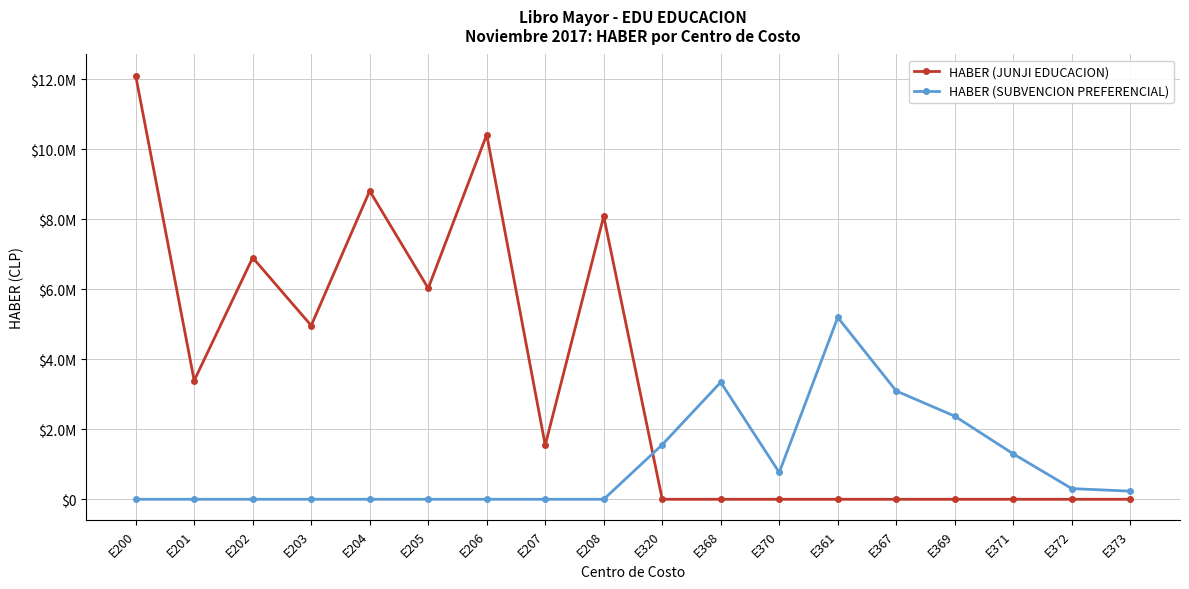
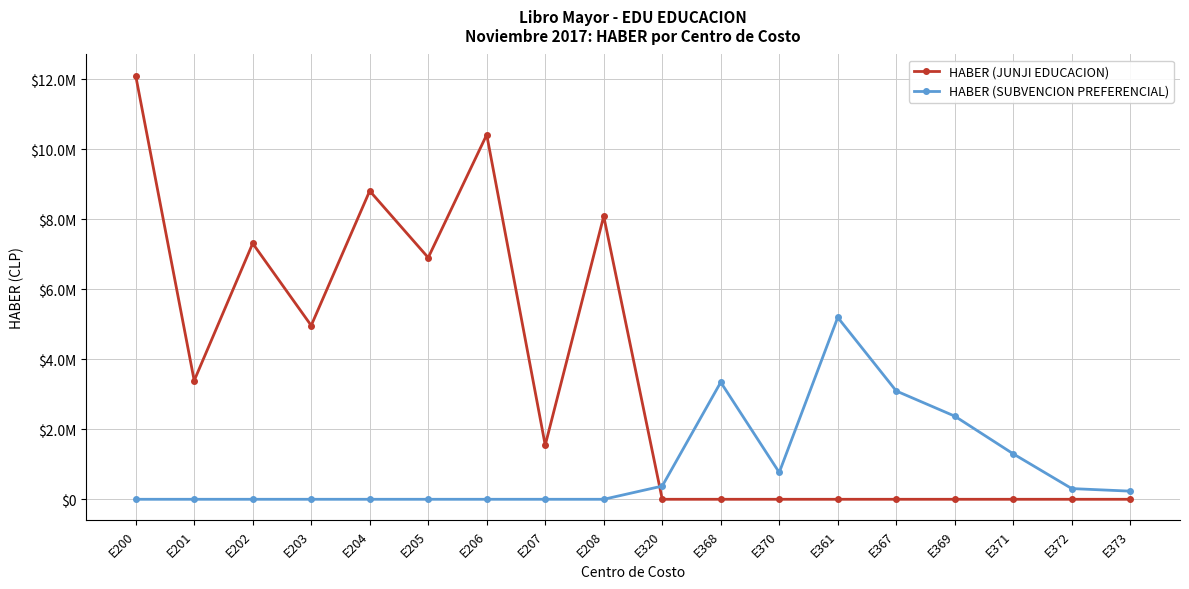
HABER (JUNJI EDUCACION), E202: $6900000 -> $7300000
HABER (JUNJI EDUCACION), E205: $6000000 -> $6900000
HABER (SUBVENCION PREFERENCIAL), E320: $1600000 -> $400000
